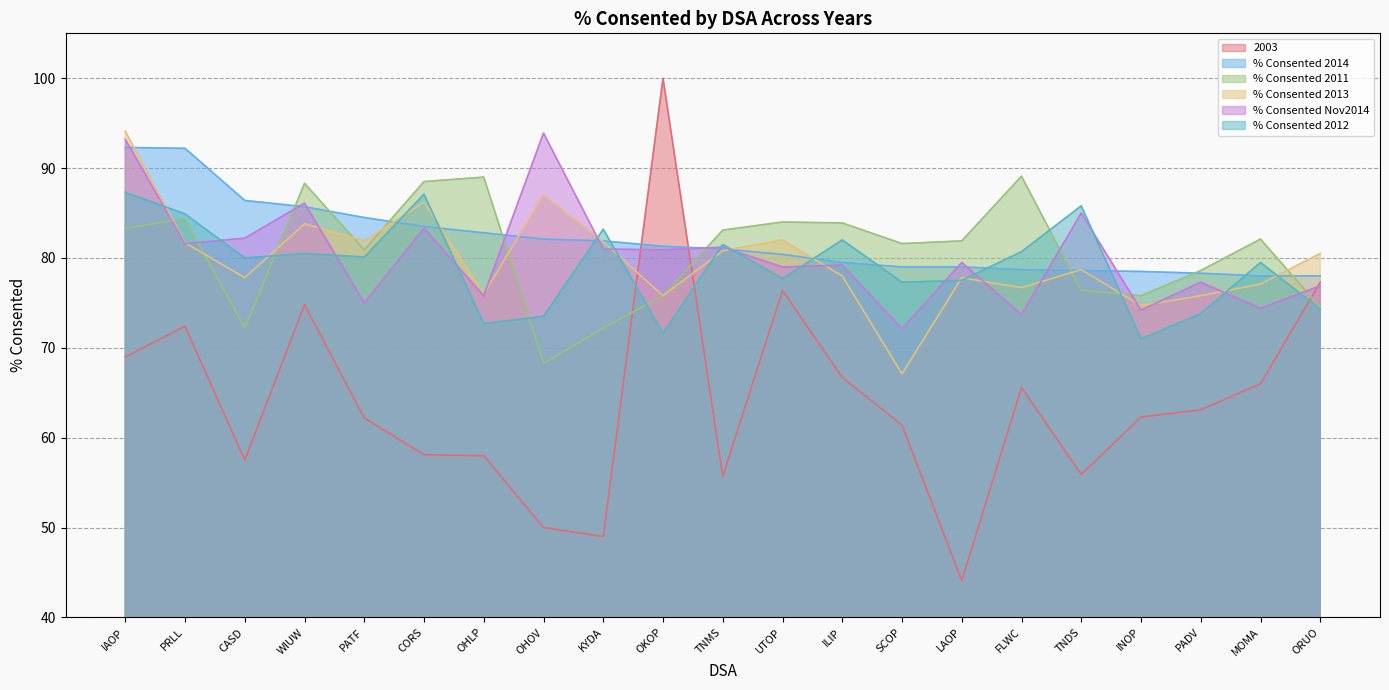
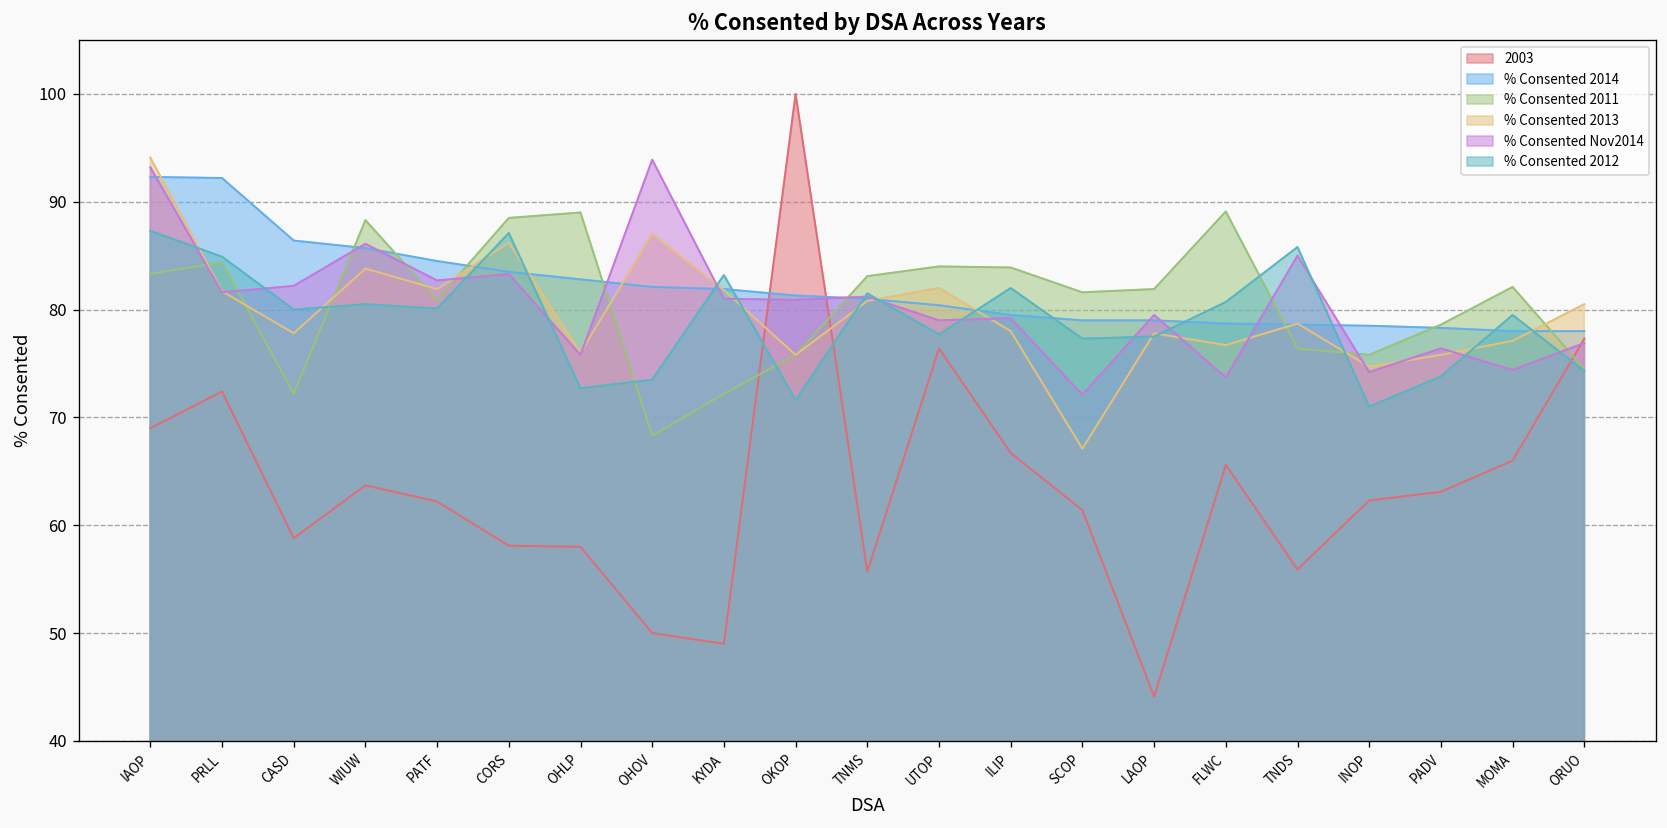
2003, CASD: 58 -> 59
2003, WIUW: 75 -> 64
% Consented Nov2014, PATF: 75 -> 83
% Consented Nov2014, PADV: 77 -> 76
